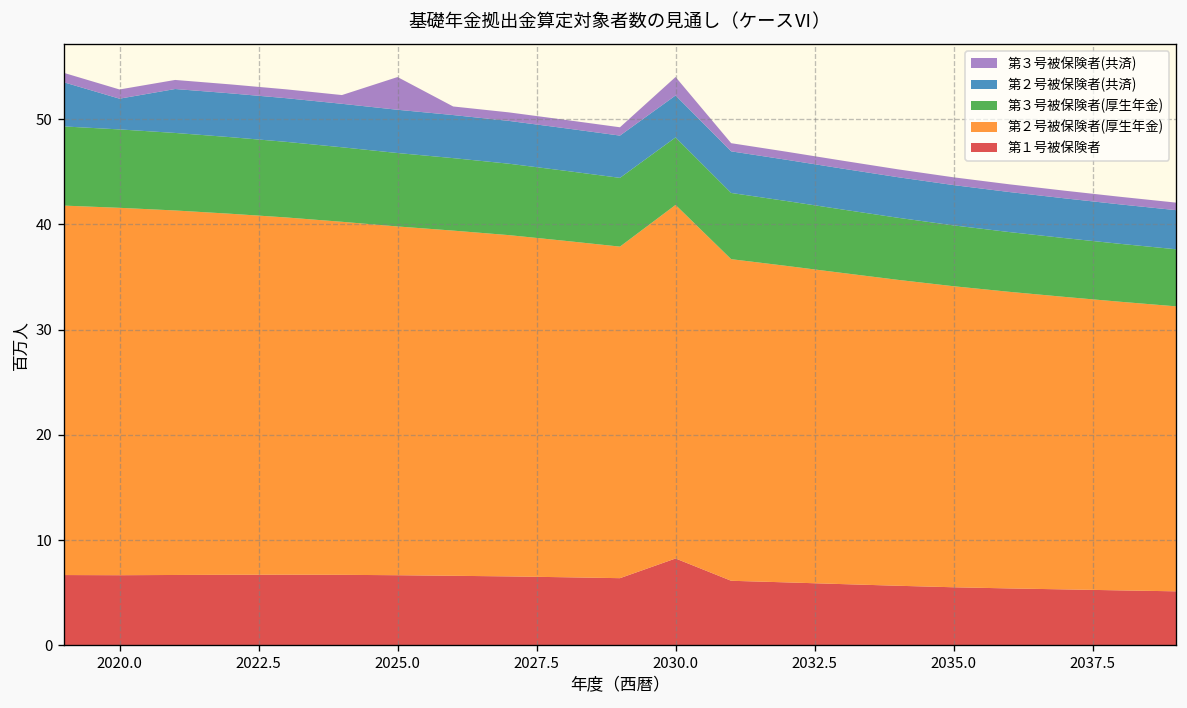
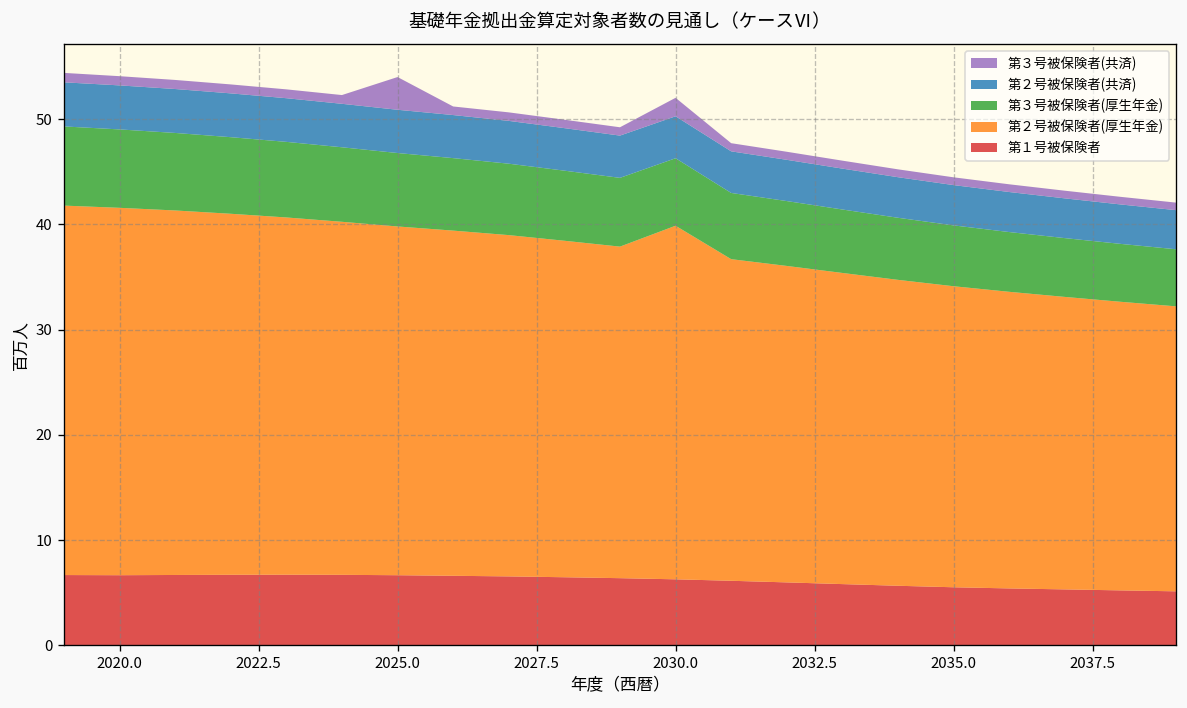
第２号被保険者(共済), 2020.0: 3 -> 4
第１号被保険者, 2030.0: 8 -> 6
